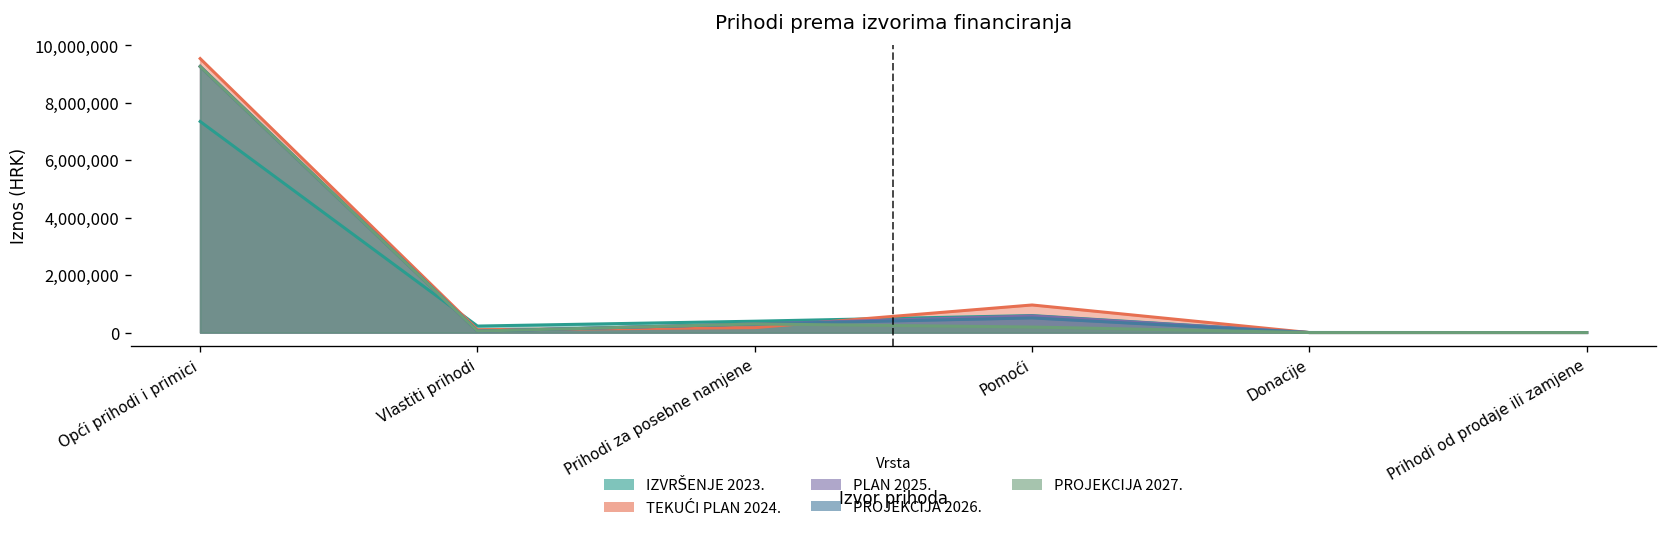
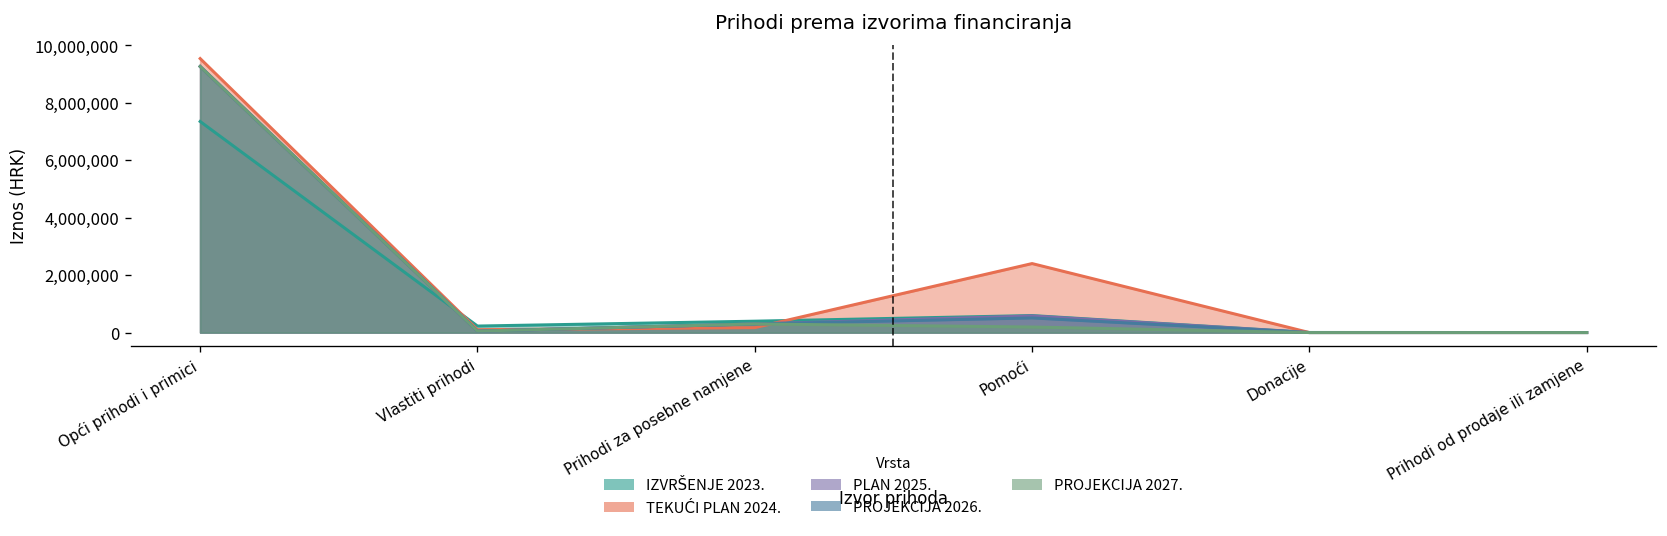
TEKUĆI PLAN 2024., Pomoći: 1,000,000 -> 2,400,000
